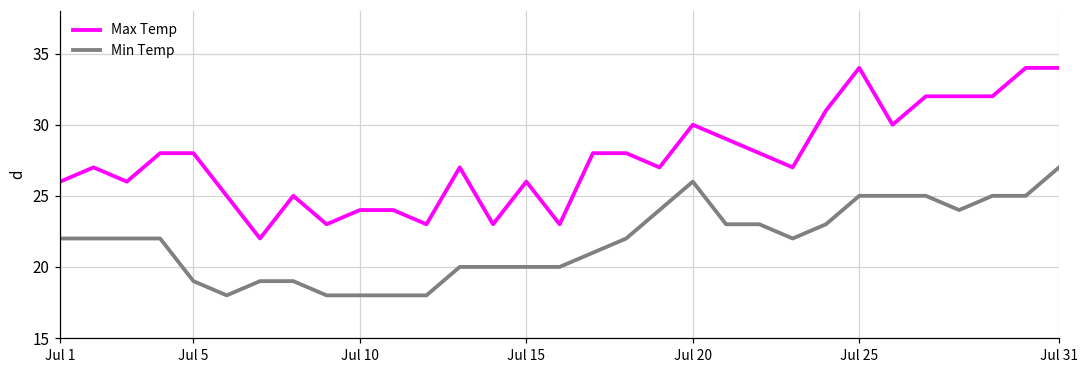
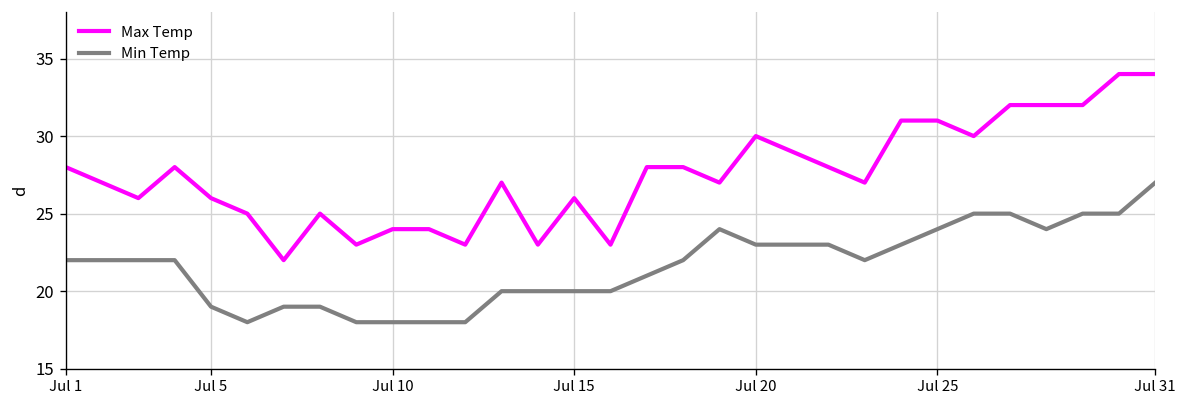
Max Temp, Jul 1: 26 -> 28
Max Temp, Jul 5: 28 -> 26
Min Temp, Jul 20: 26 -> 23
Max Temp, Jul 25: 34 -> 31
Min Temp, Jul 25: 25 -> 24
